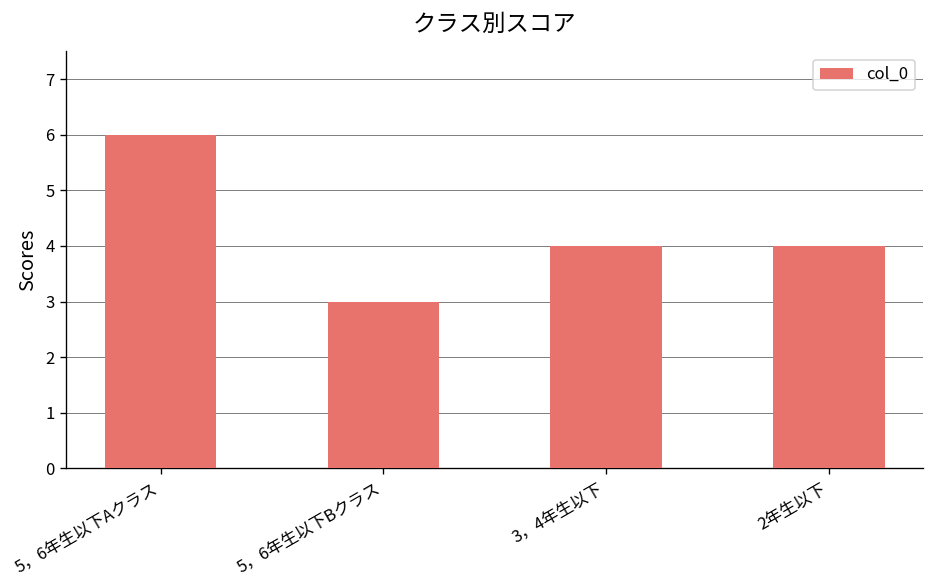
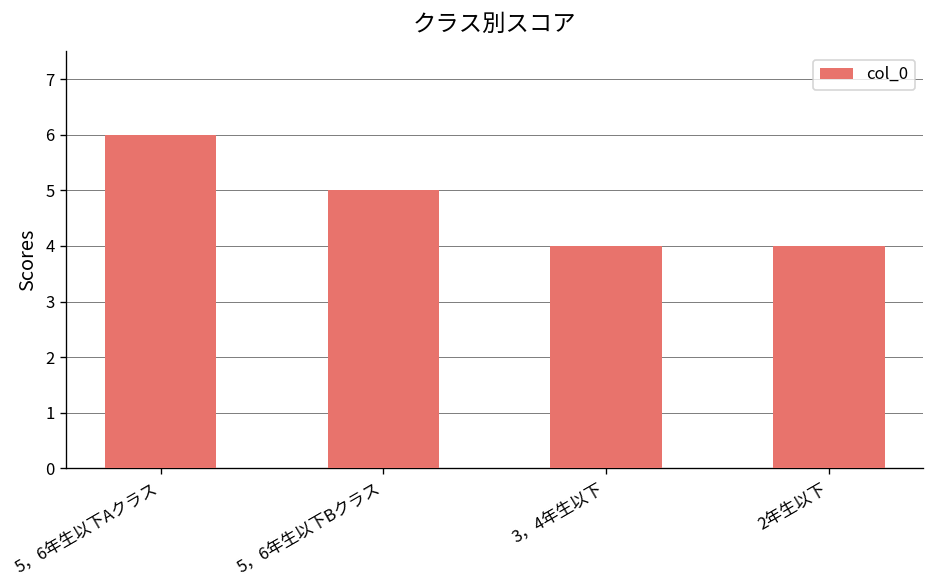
5，6年生以下Bクラス: 3 -> 5
